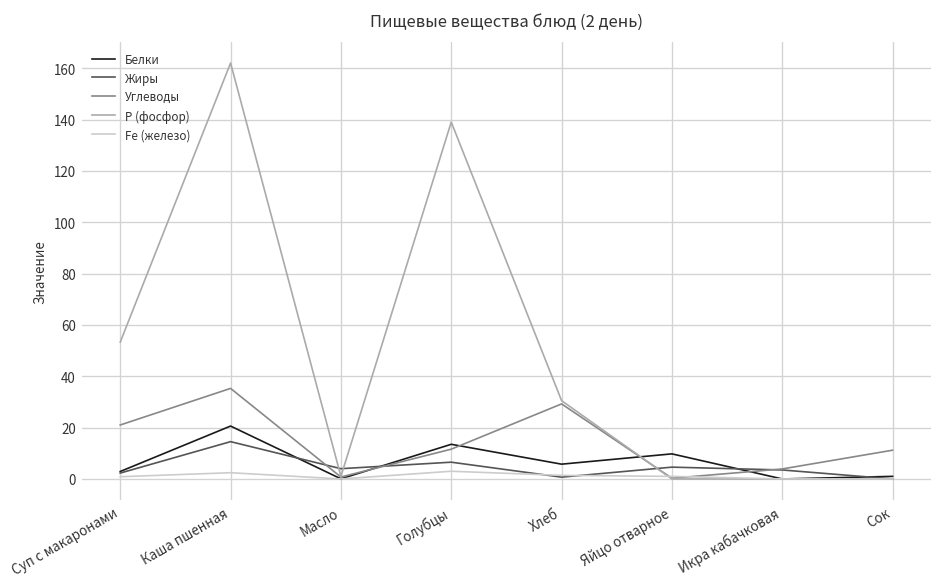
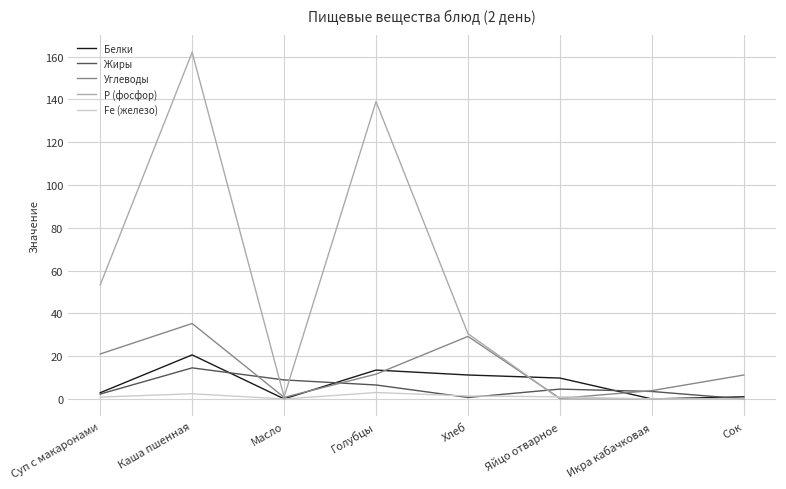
Жиры, Масло: 4 -> 9
Белки, Хлеб: 6 -> 11
